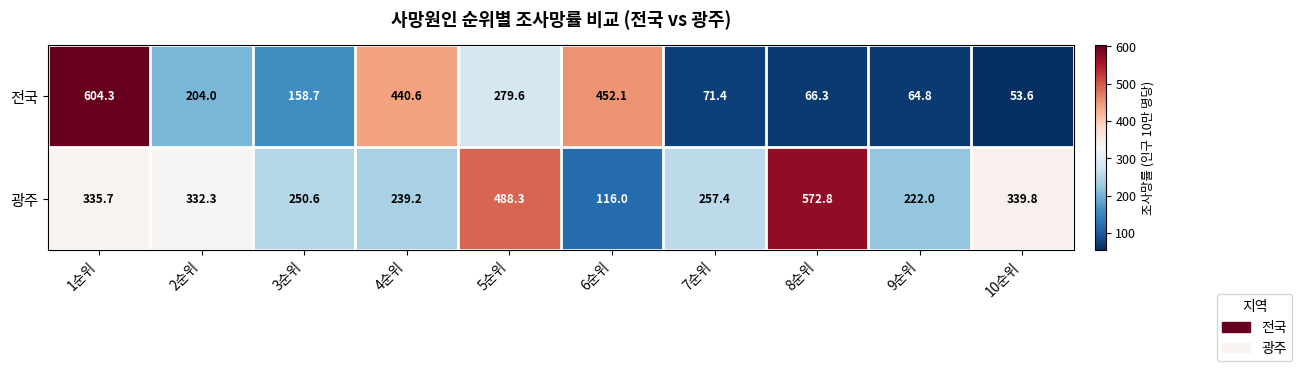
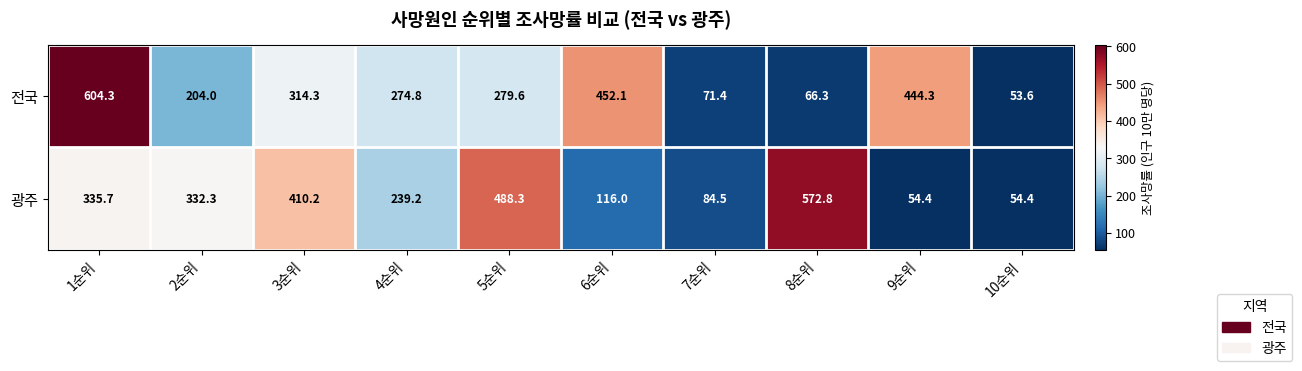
전국, 3순위: 158.7 -> 314.3
전국, 4순위: 440.6 -> 274.8
전국, 9순위: 64.8 -> 444.3
광주, 3순위: 250.6 -> 410.2
광주, 7순위: 257.4 -> 84.5
광주, 9순위: 222.0 -> 54.4
광주, 10순위: 339.8 -> 54.4
